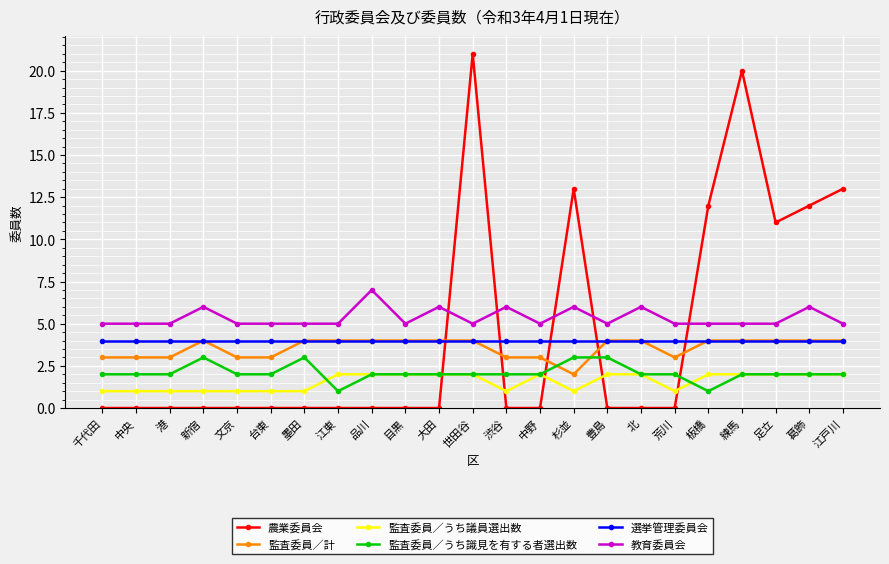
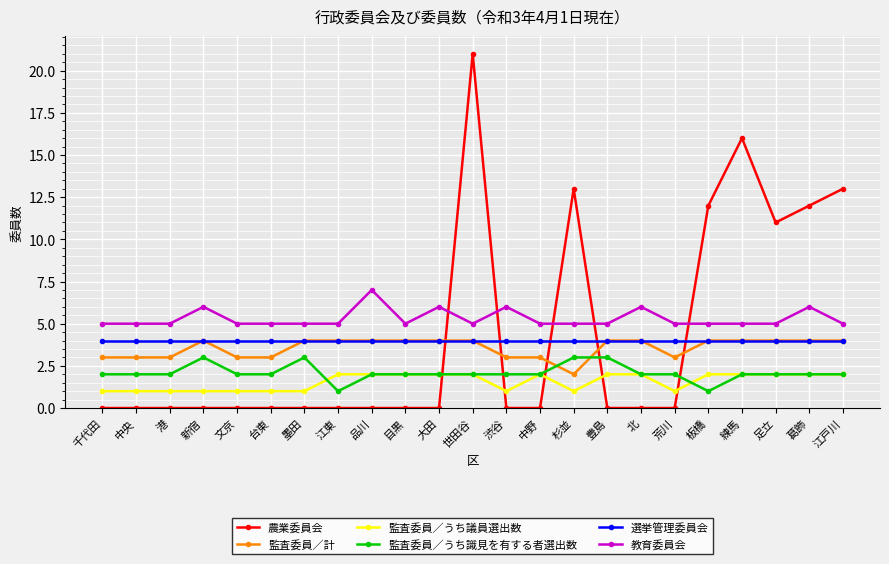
教育委員会, 杉並: 6 -> 5
農業委員会, 練馬: 20 -> 16
